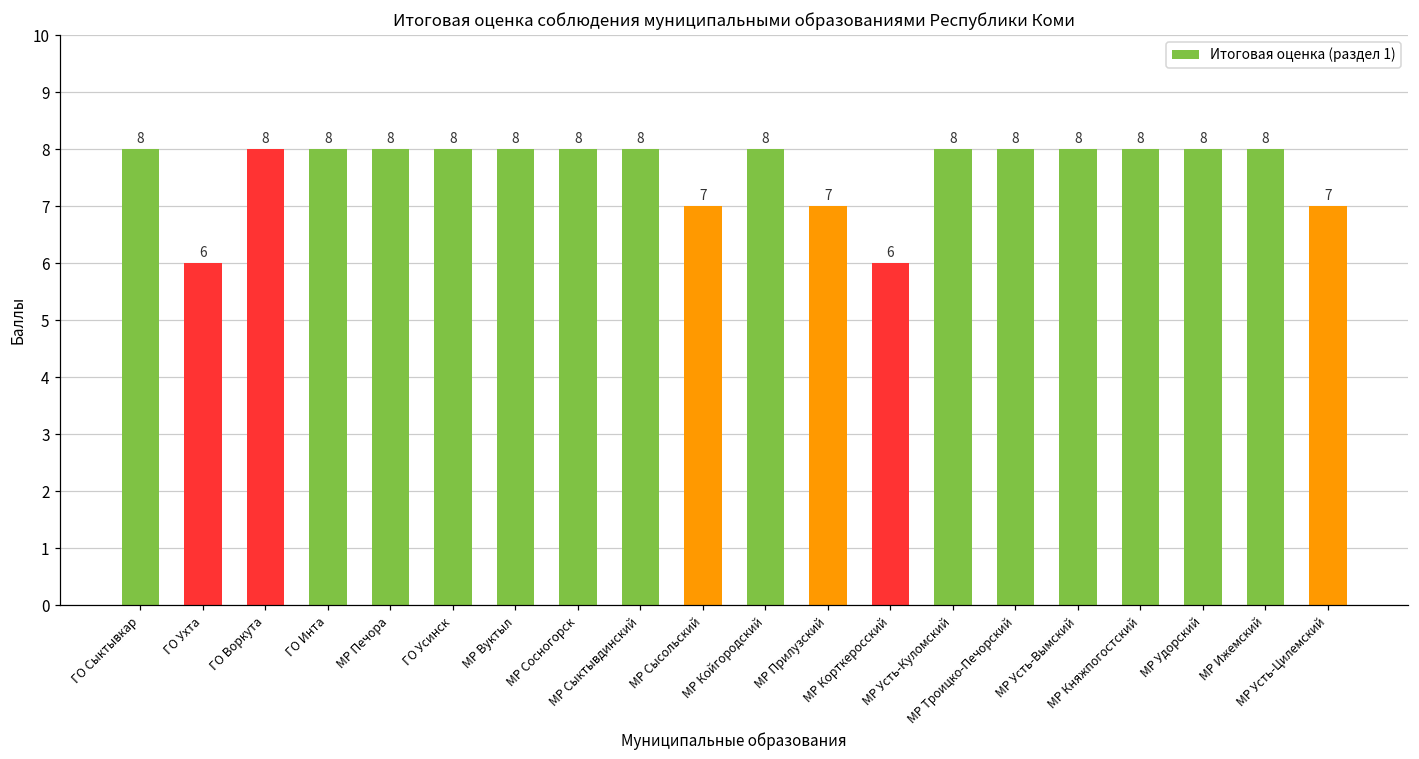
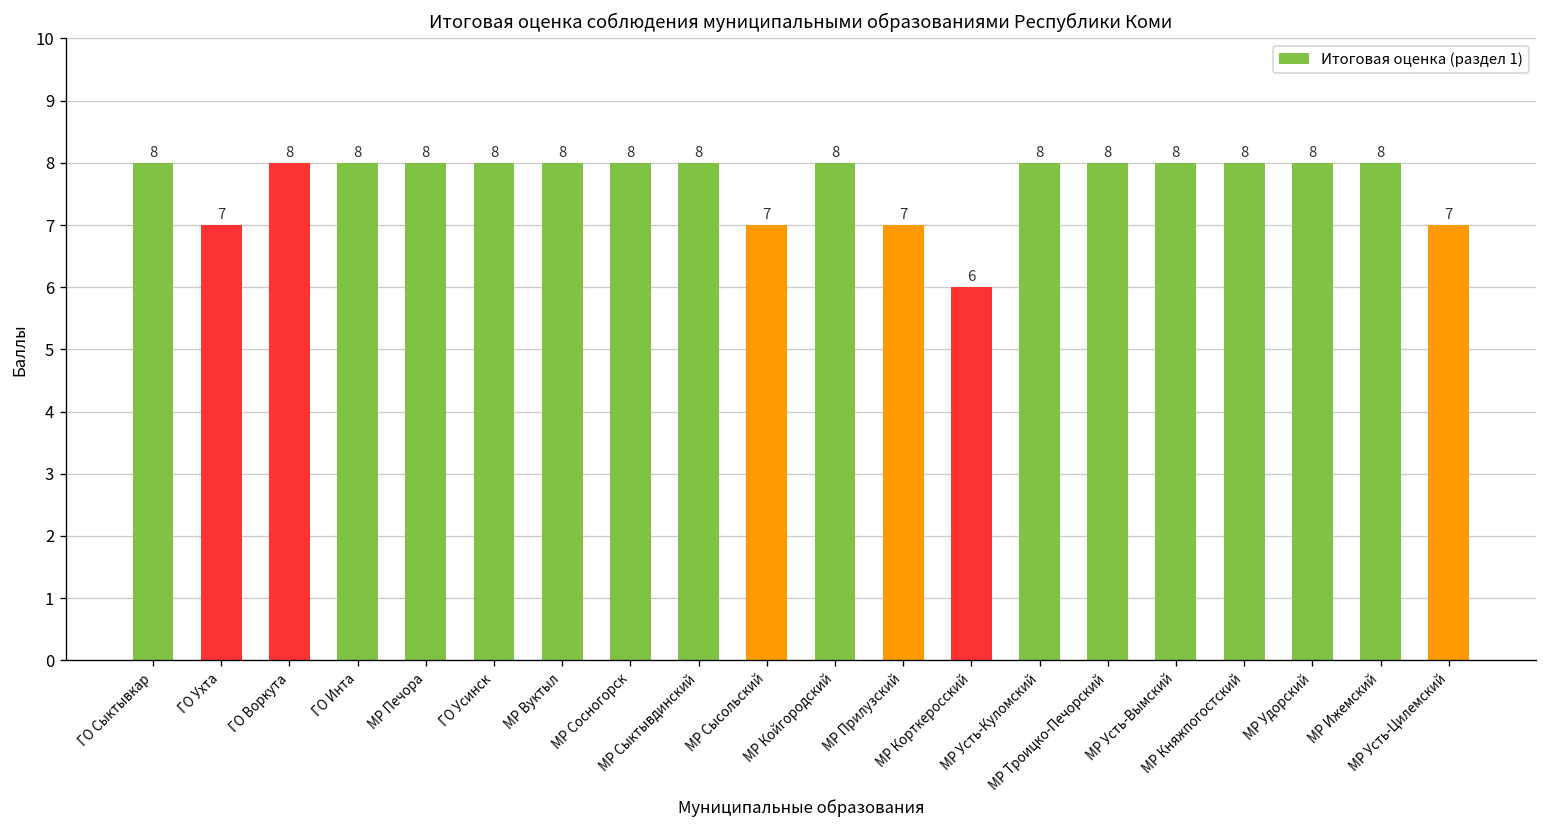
ГО Ухта: 6 -> 7
